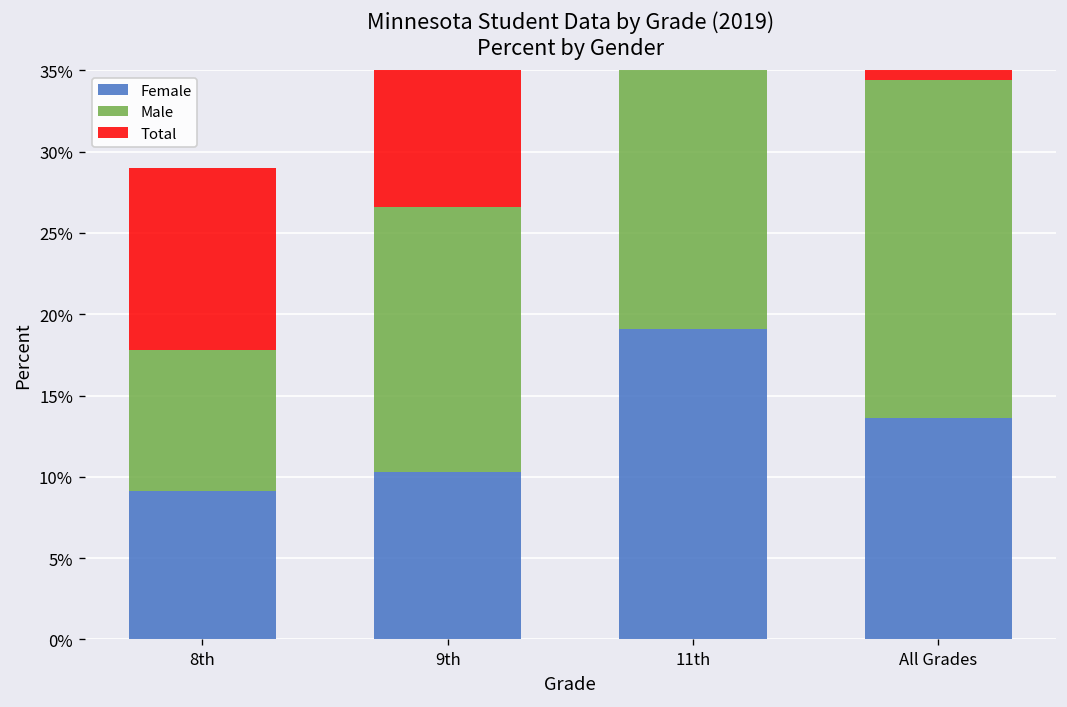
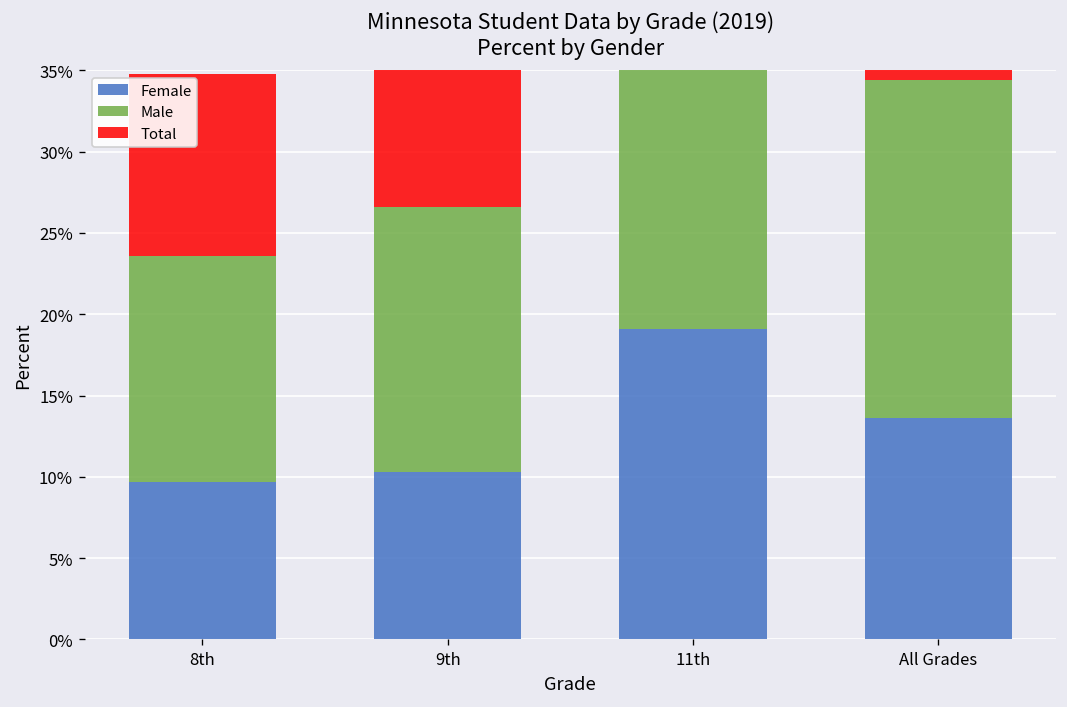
Female, 8th: 9.1% -> 9.7%
Male, 8th: 8.7% -> 13.9%
